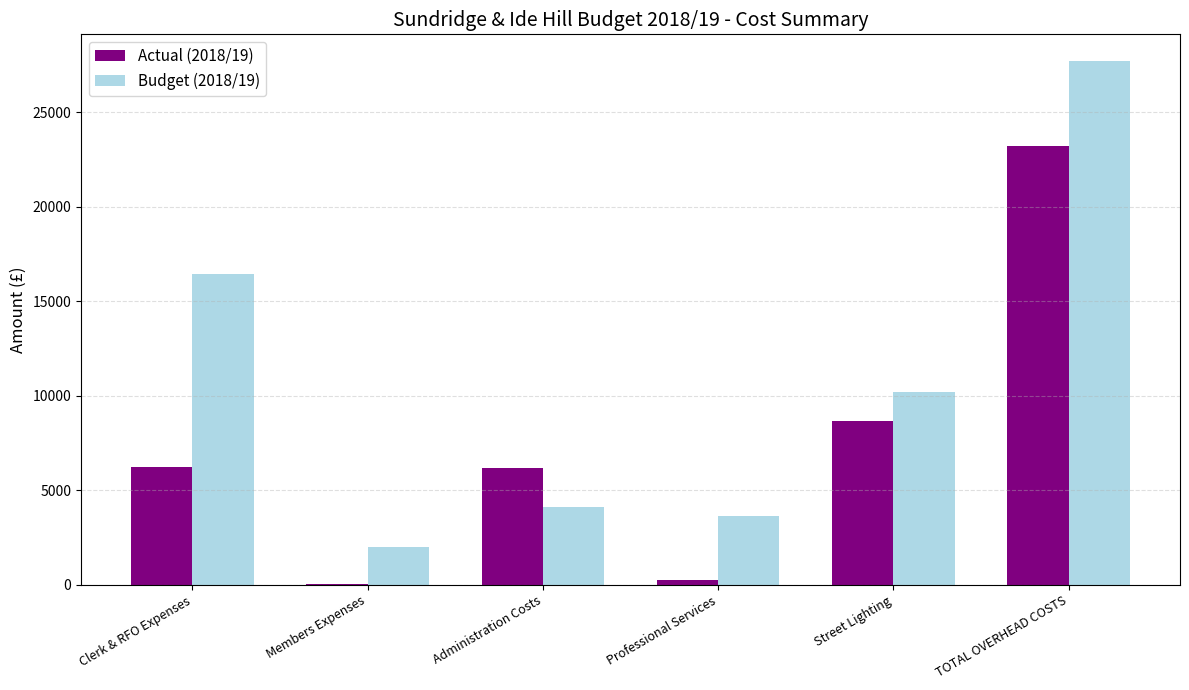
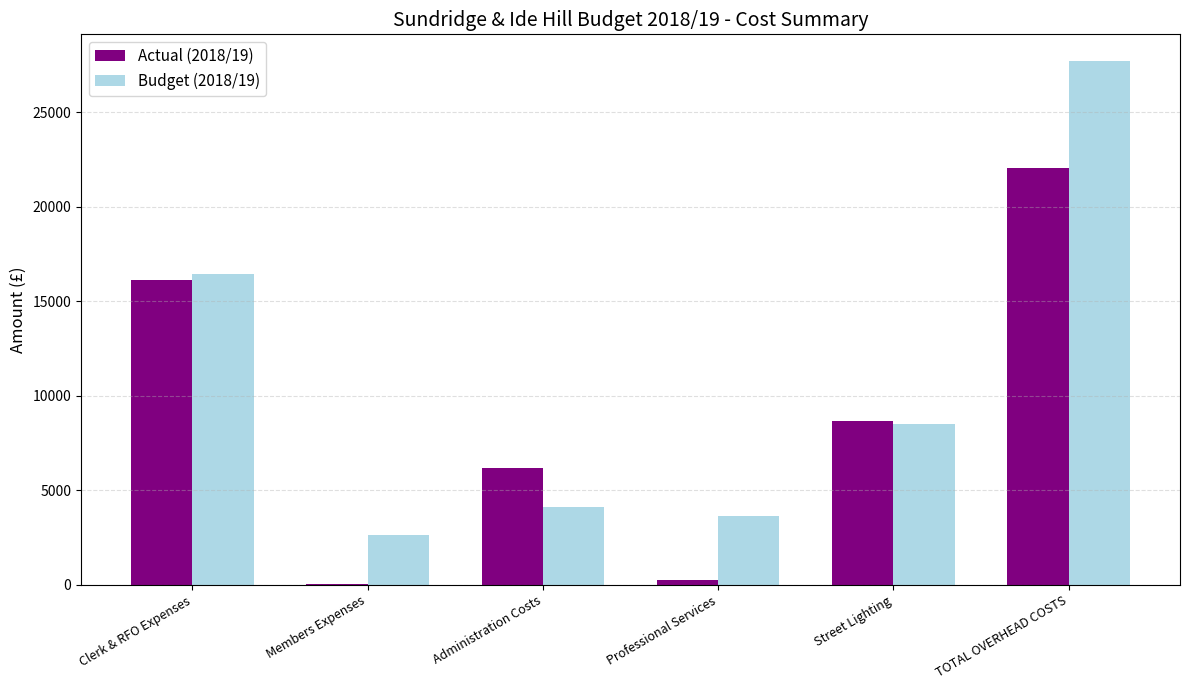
Actual (2018/19), Clerk & RFO Expenses: 6200 -> 16100
Budget (2018/19), Members Expenses: 2000 -> 2700
Budget (2018/19), Street Lighting: 10200 -> 8500
Actual (2018/19), TOTAL OVERHEAD COSTS: 23200 -> 22000
